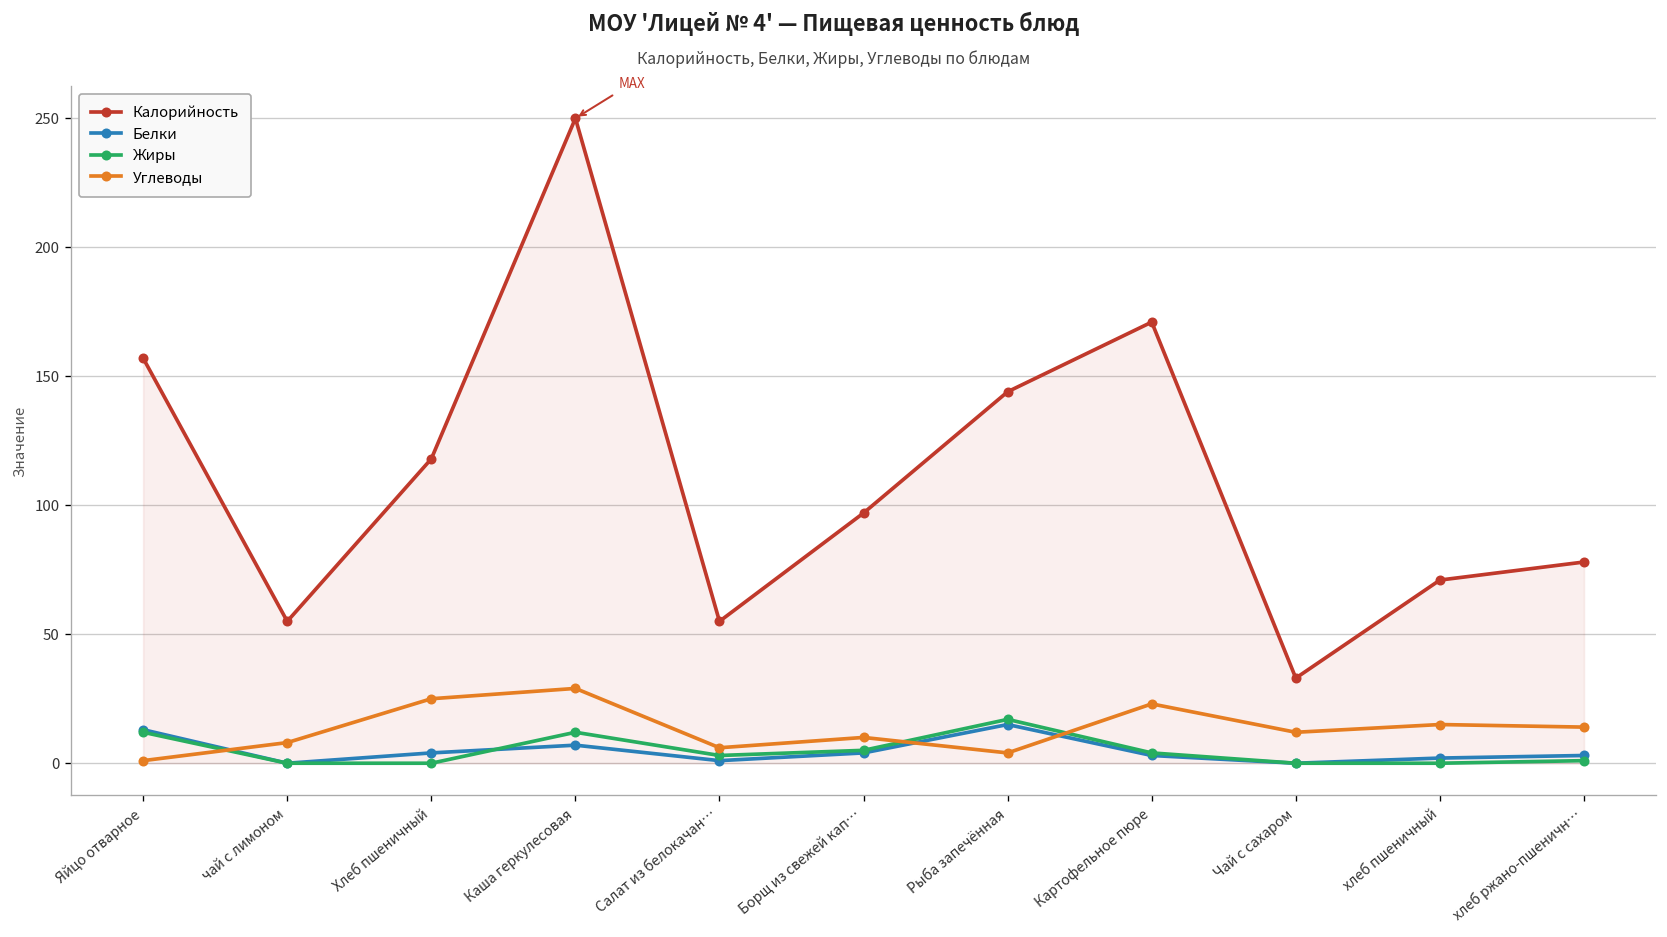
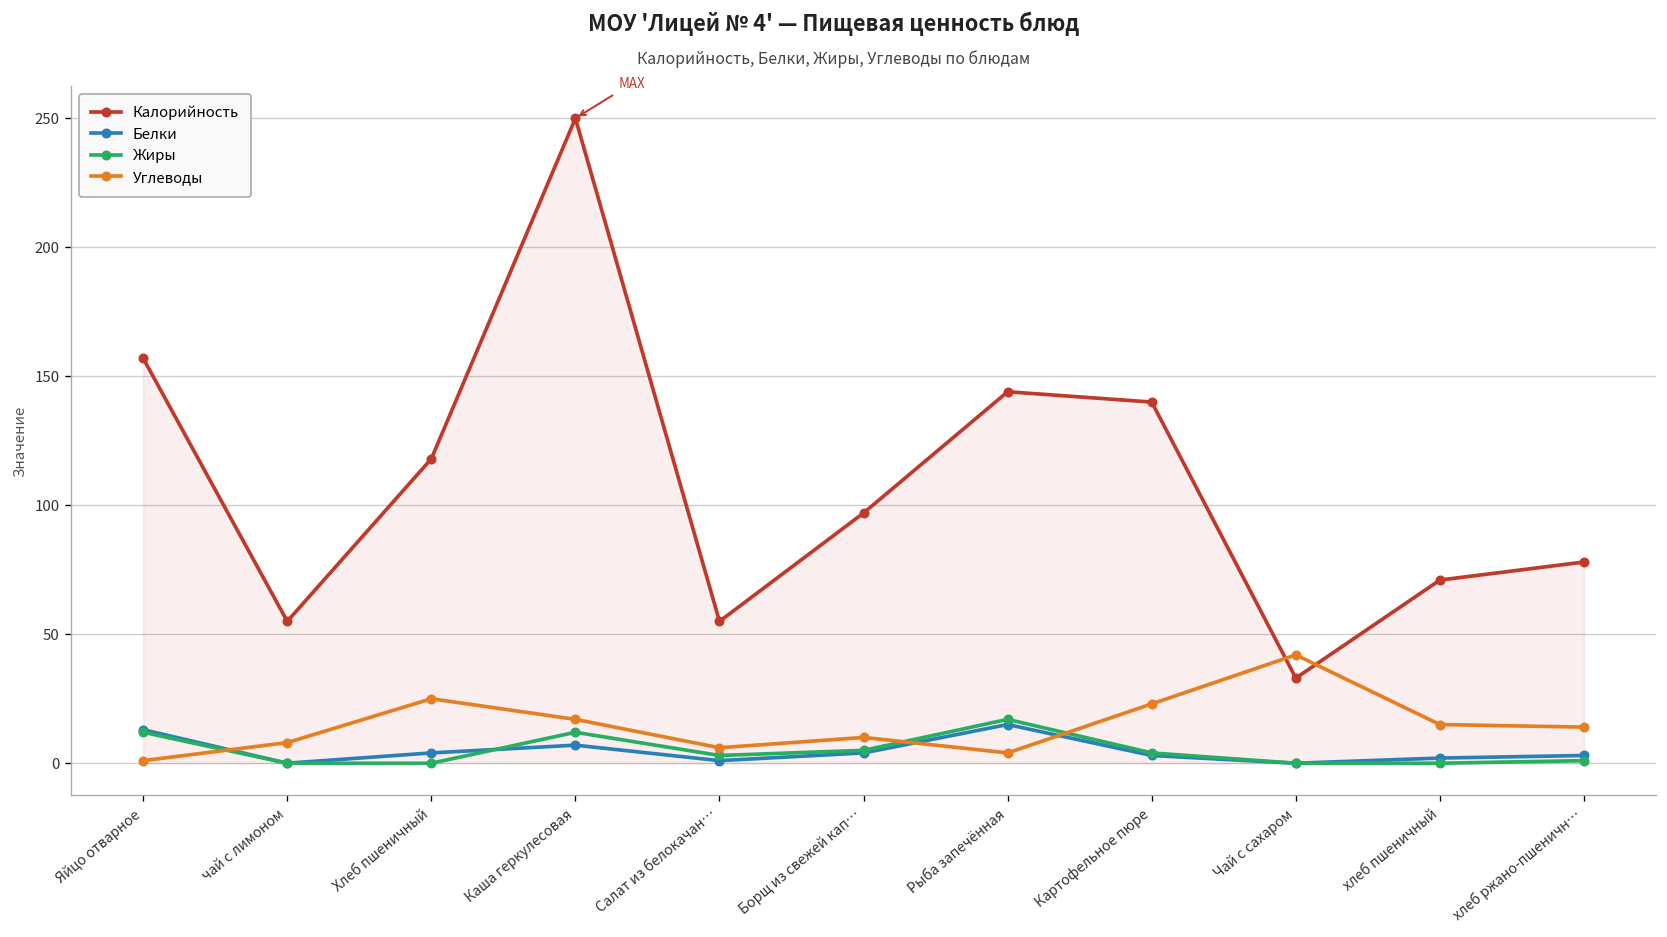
Углеводы, Каша геркулесовая: 29 -> 17
Калорийность, Картофельное пюре: 171 -> 140
Углеводы, Чай с сахаром: 12 -> 42
